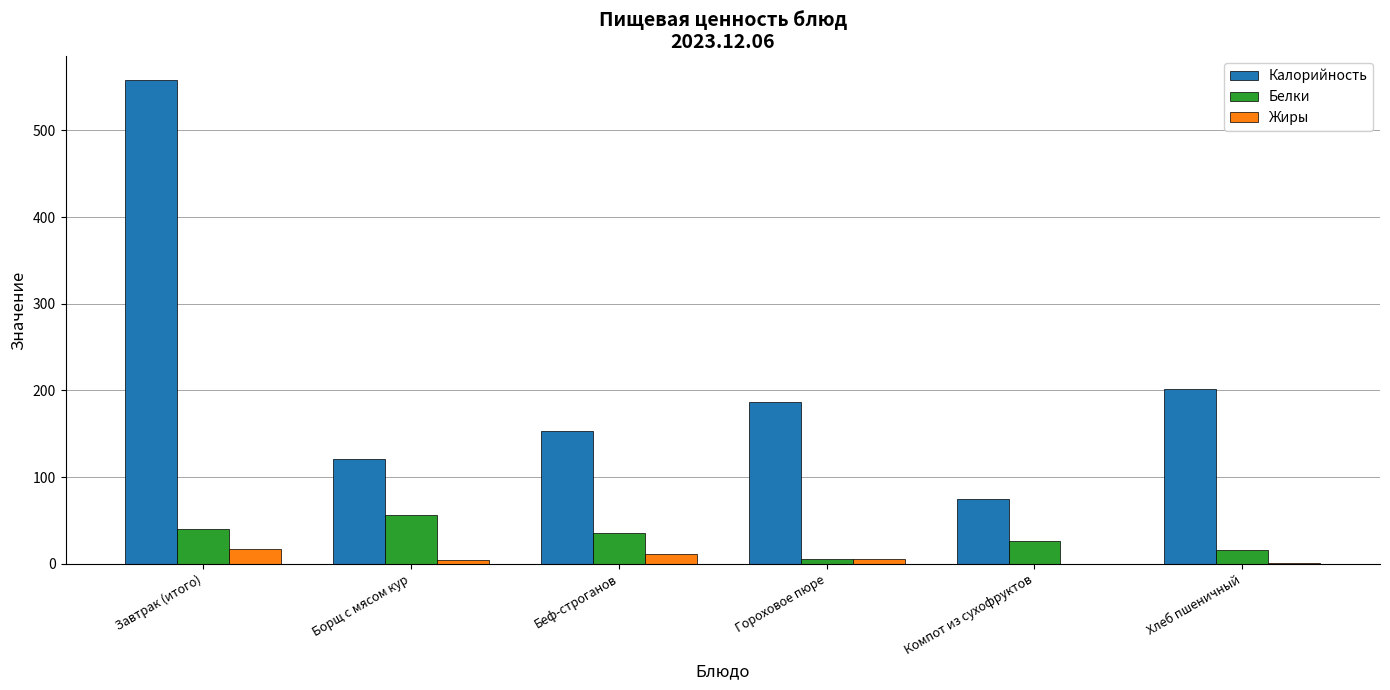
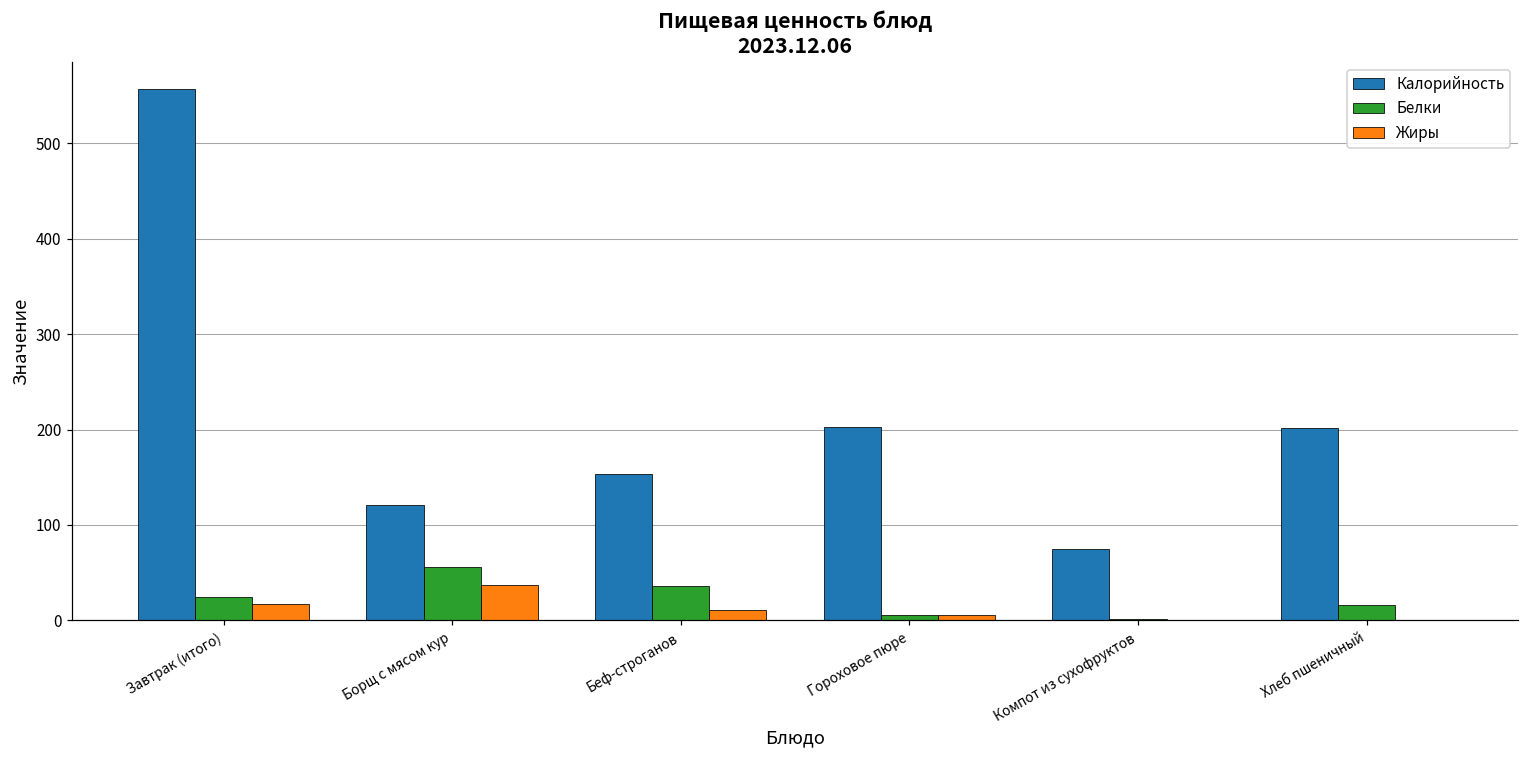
Белки, Завтрак (итого): 40 -> 20
Жиры, Борщ с мясом кур: 0 -> 40
Калорийность, Гороховое пюре: 190 -> 200
Белки, Компот из сухофруктов: 30 -> 0
